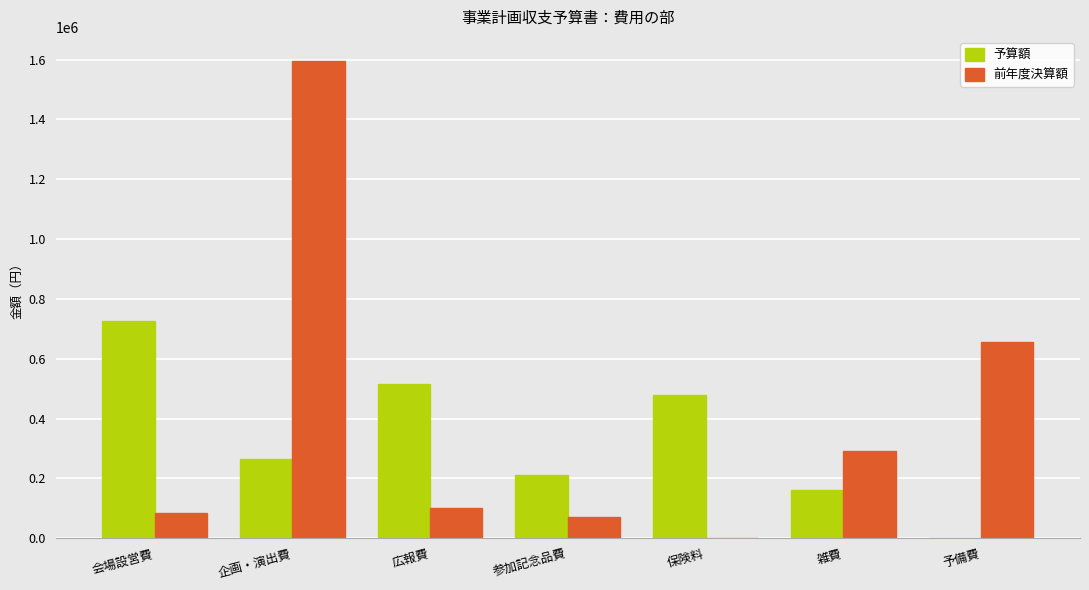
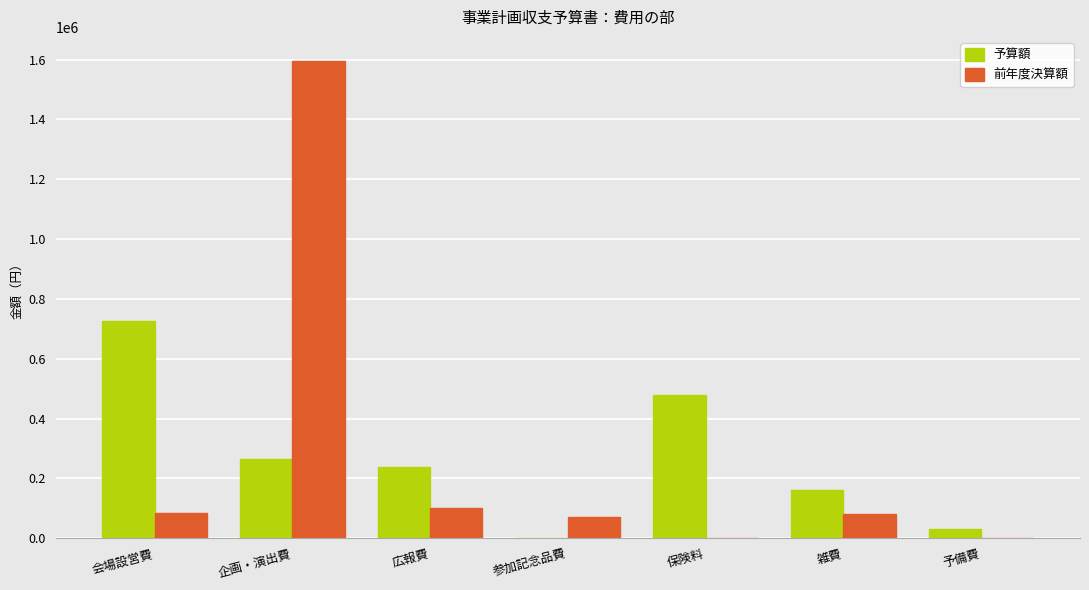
予算額, 広報費: 520000 -> 240000
予算額, 参加記念品費: 210000 -> 0
前年度決算額, 雑費: 290000 -> 80000
予算額, 予備費: 0 -> 30000
前年度決算額, 予備費: 650000 -> 0
